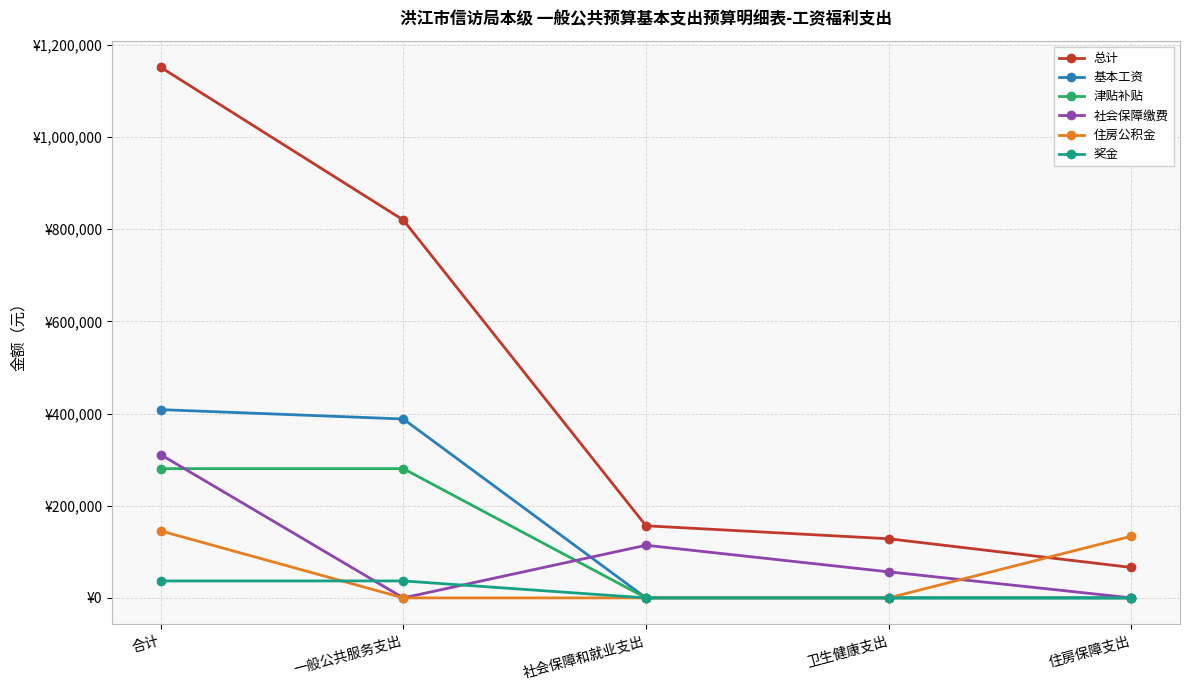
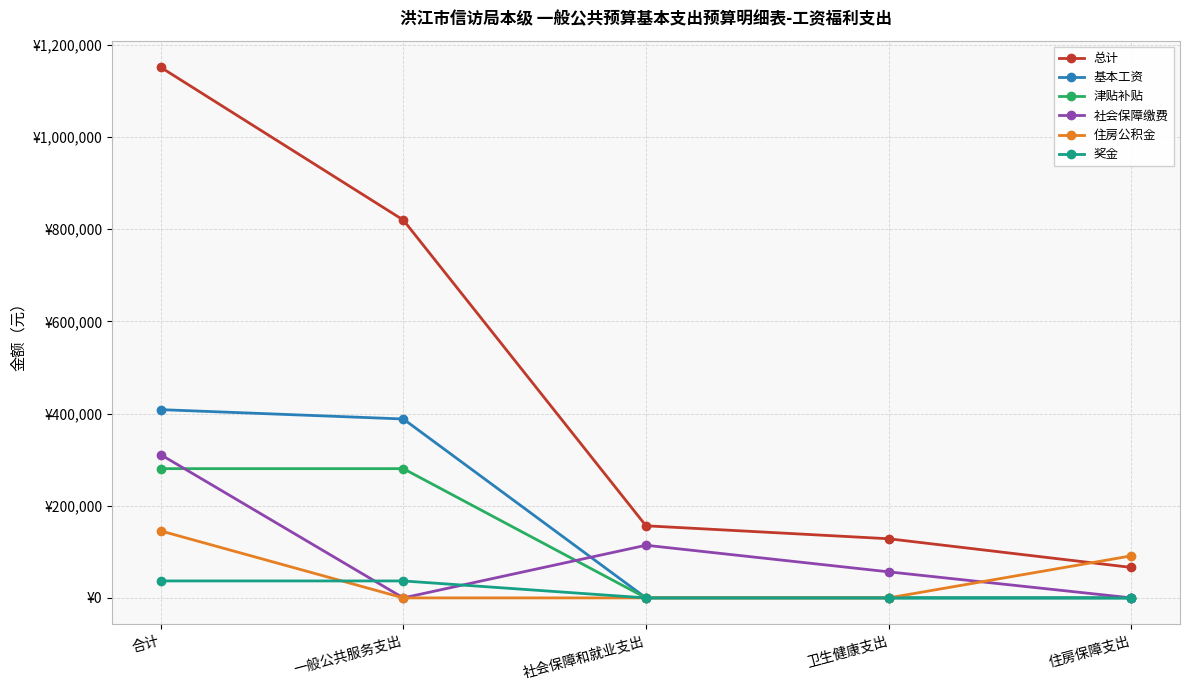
住房公积金, 住房保障支出: ¥130,000 -> ¥90,000
